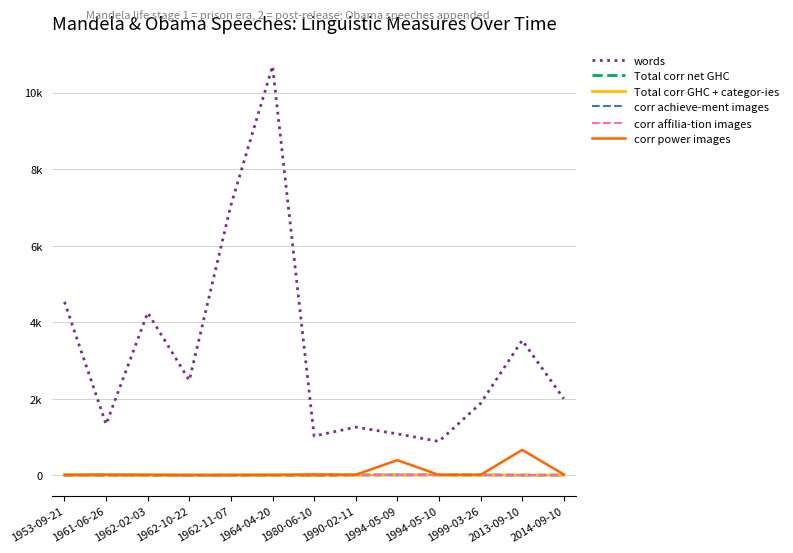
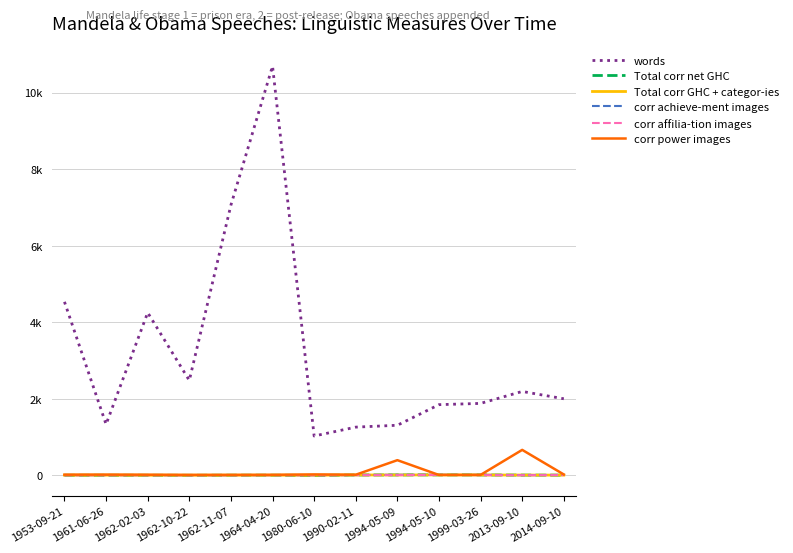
words, 1994-05-09: 1100 -> 1300
words, 1994-05-10: 900 -> 1800
words, 2013-09-10: 3500 -> 2200
